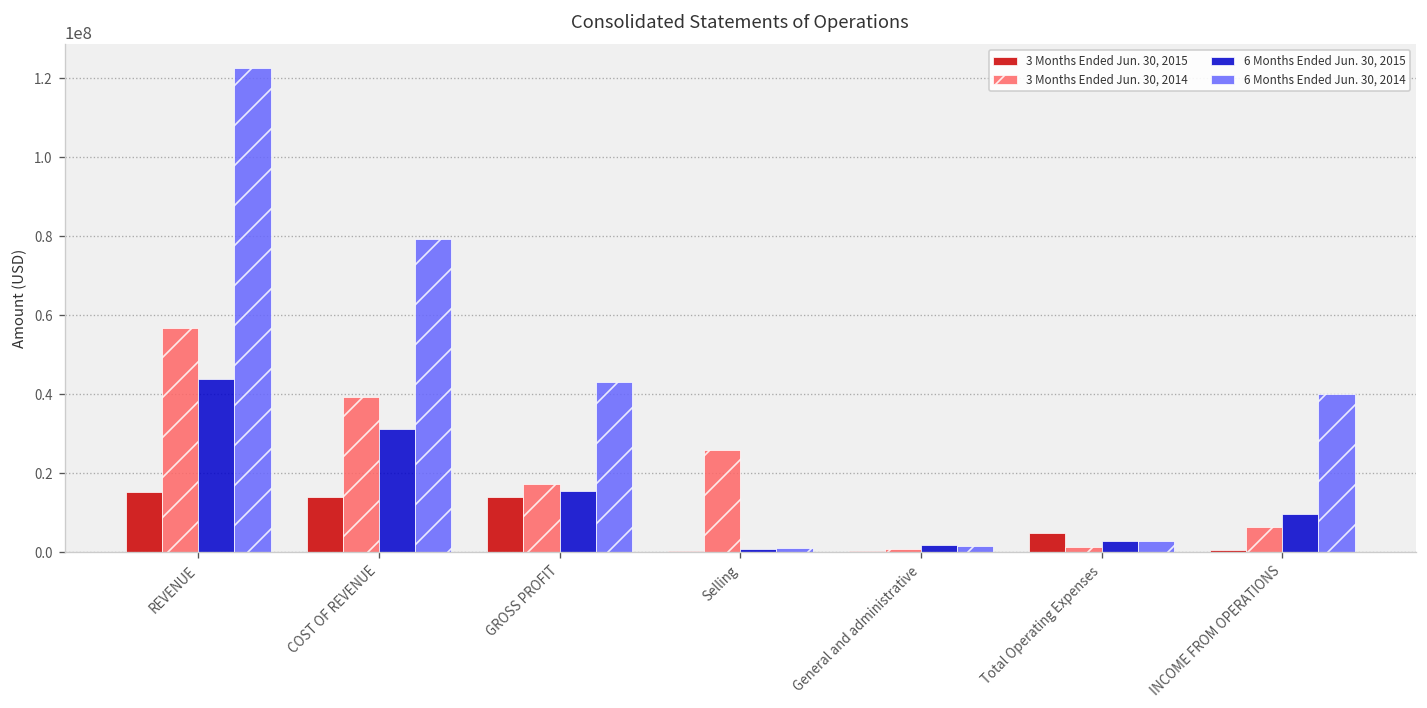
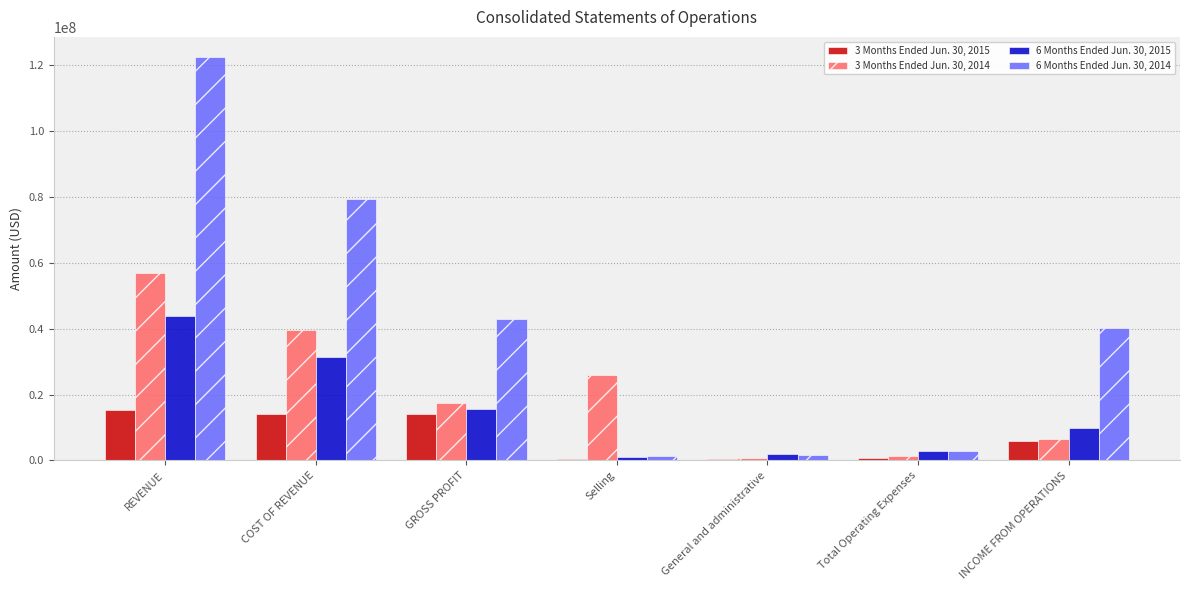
3 Months Ended Jun. 30, 2015, Total Operating Expenses: 5000000 -> 1000000
3 Months Ended Jun. 30, 2015, INCOME FROM OPERATIONS: 1000000 -> 6000000
